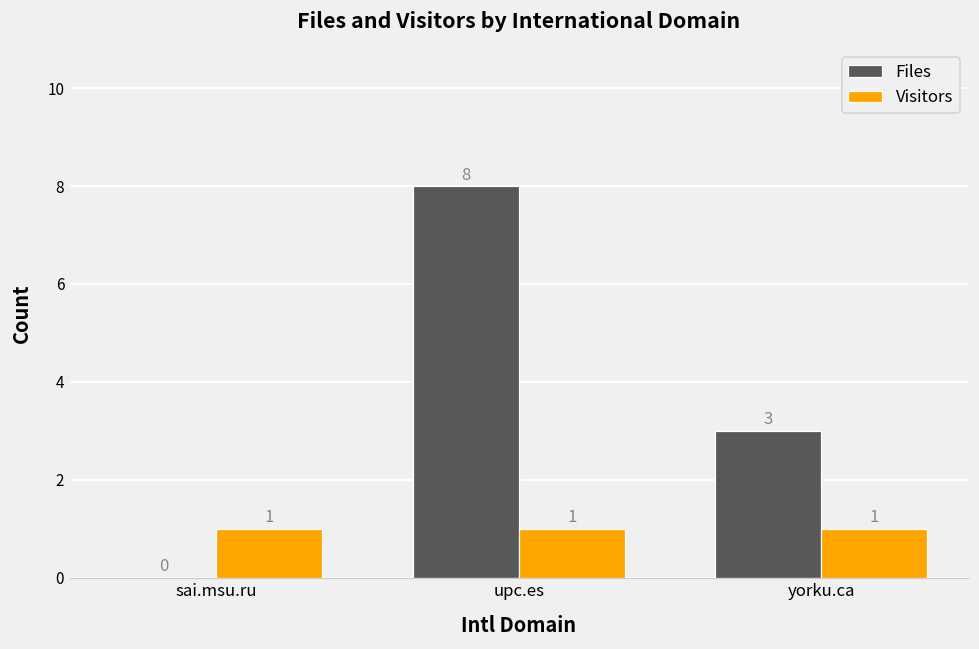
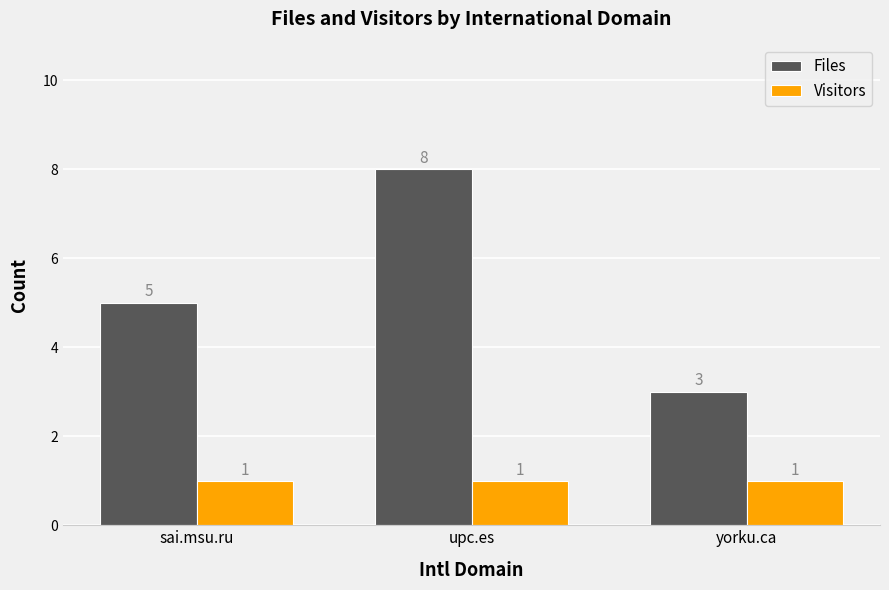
Files, sai.msu.ru: 0 -> 5
